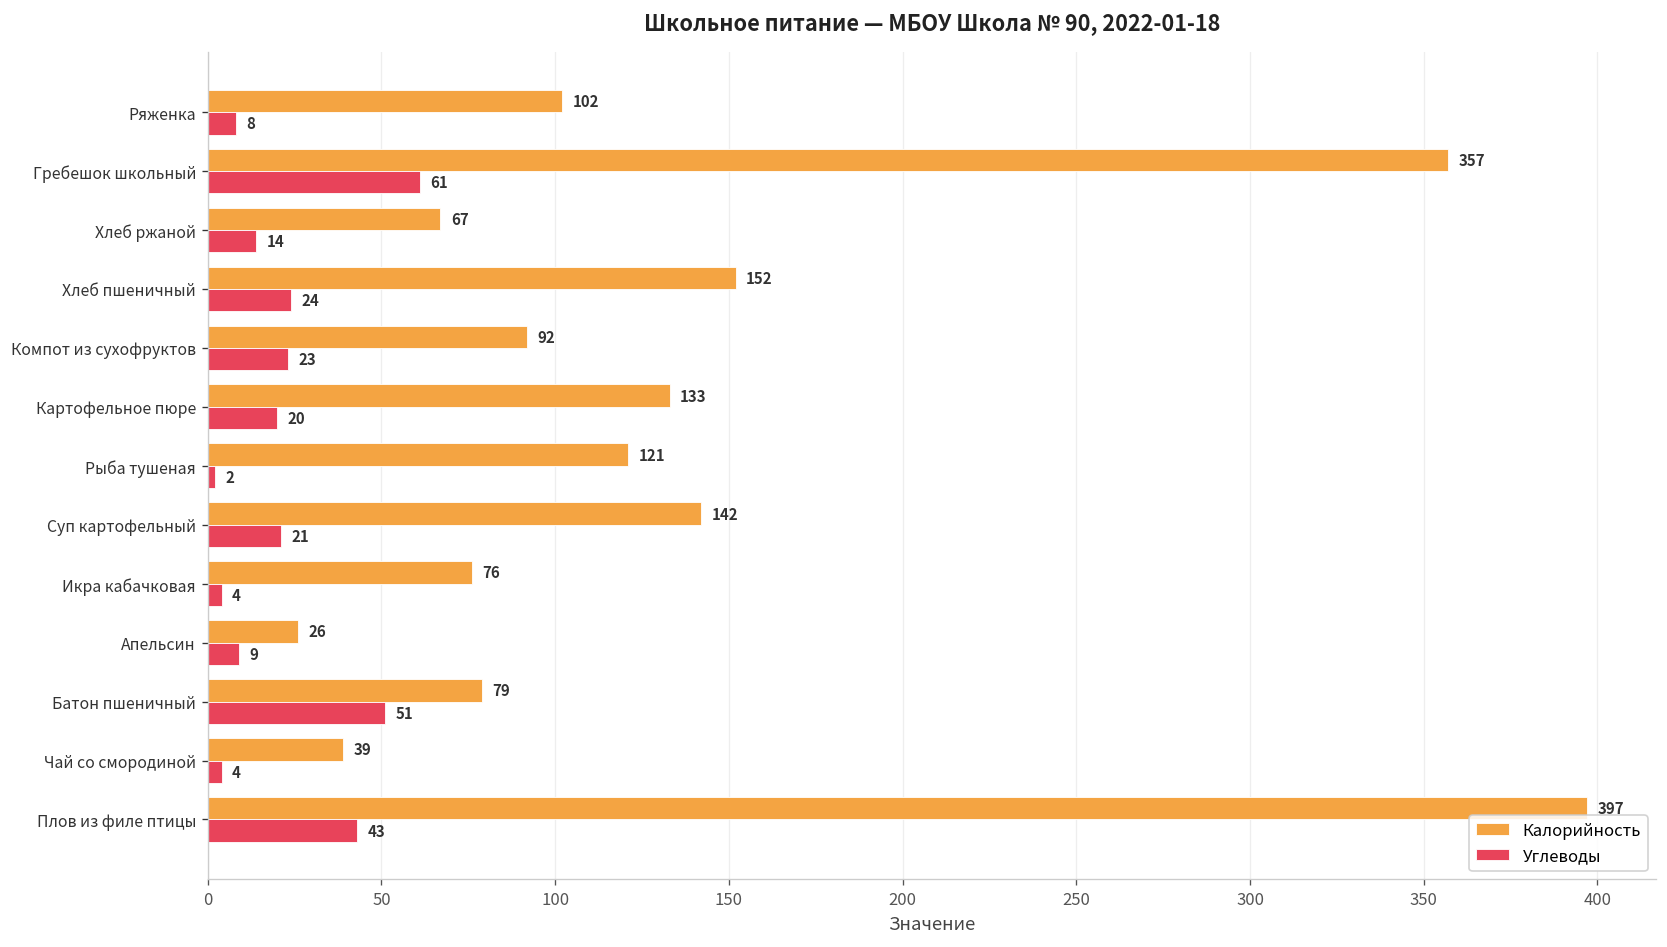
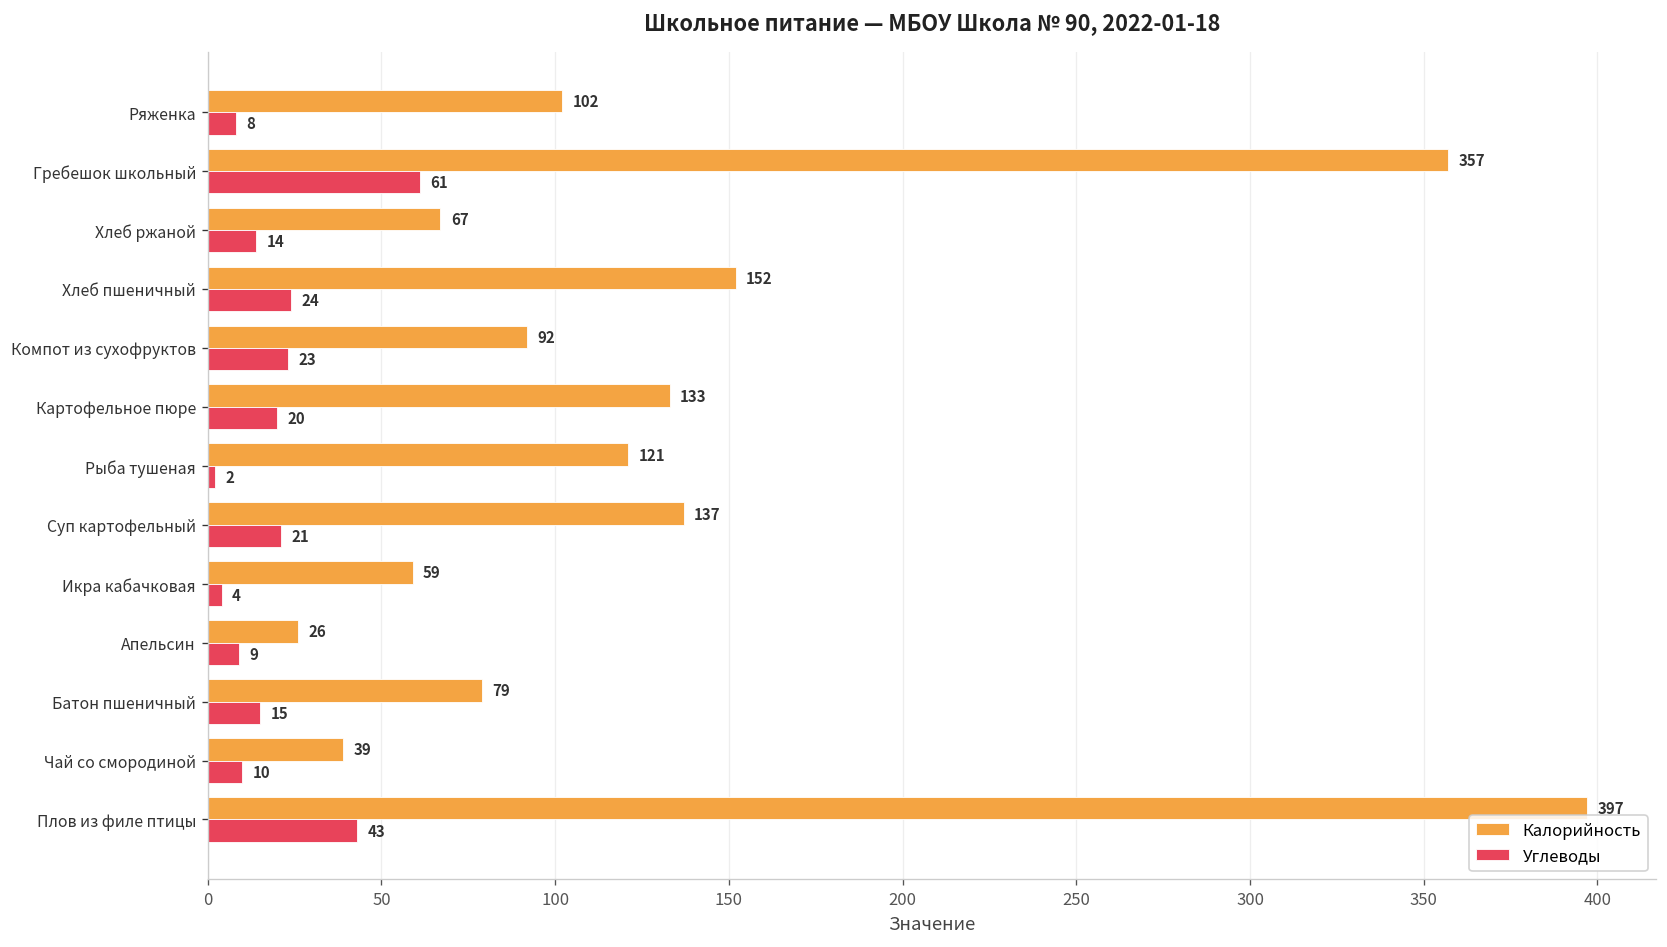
Калорийность, Суп картофельный: 142 -> 137
Калорийность, Икра кабачковая: 76 -> 59
Углеводы, Батон пшеничный: 51 -> 15
Углеводы, Чай со смородиной: 4 -> 10
